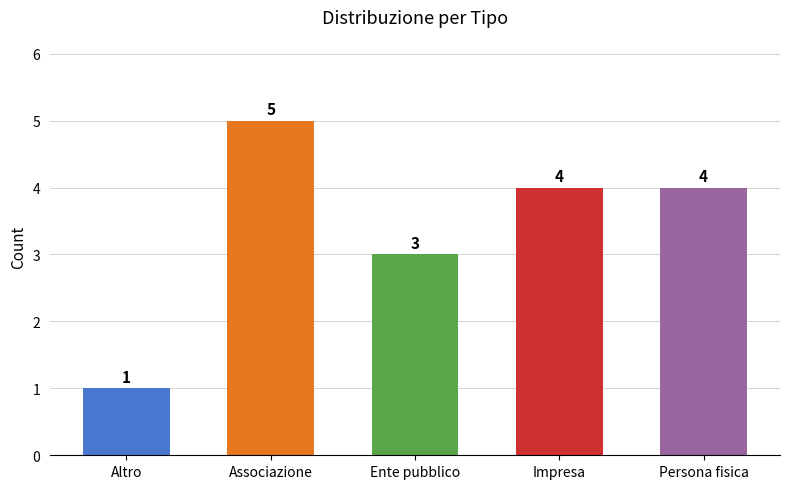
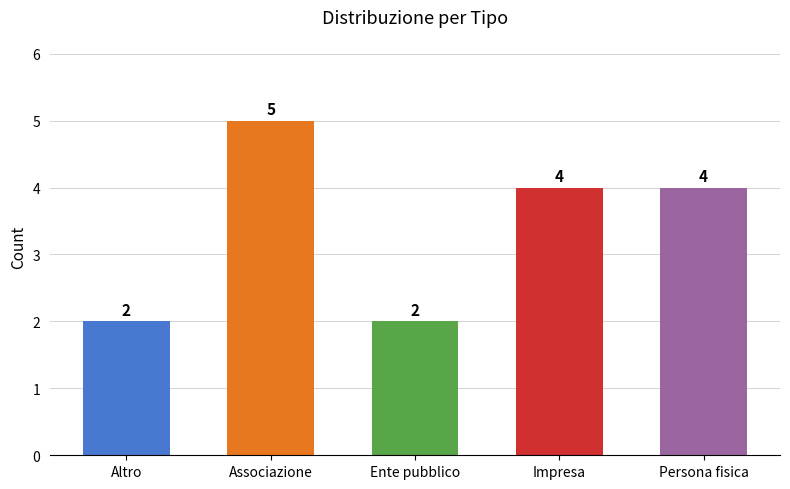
Altro: 1 -> 2
Ente pubblico: 3 -> 2
